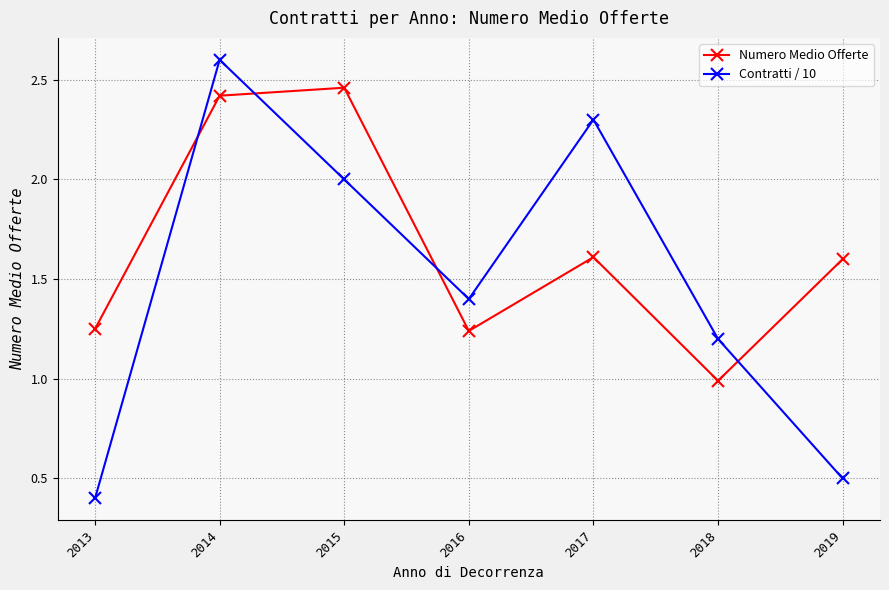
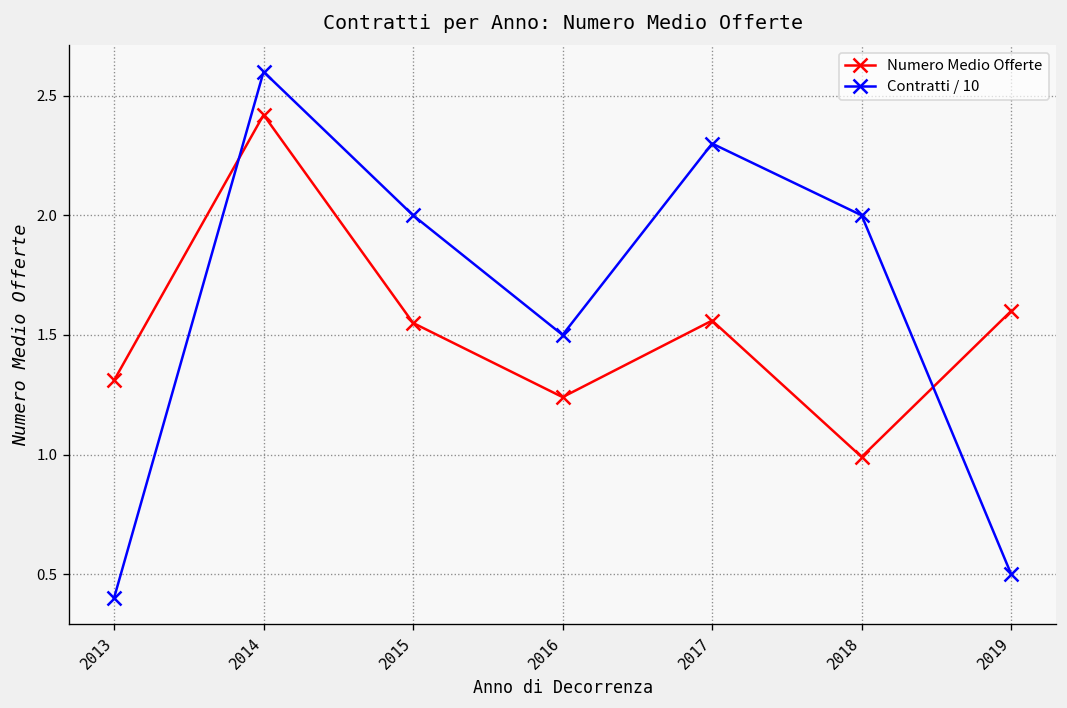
Numero Medio Offerte, 2013: 1.25 -> 1.31
Numero Medio Offerte, 2015: 2.46 -> 1.55
Contratti / 10, 2016: 1.40 -> 1.50
Numero Medio Offerte, 2017: 1.61 -> 1.56
Contratti / 10, 2018: 1.20 -> 2.00
